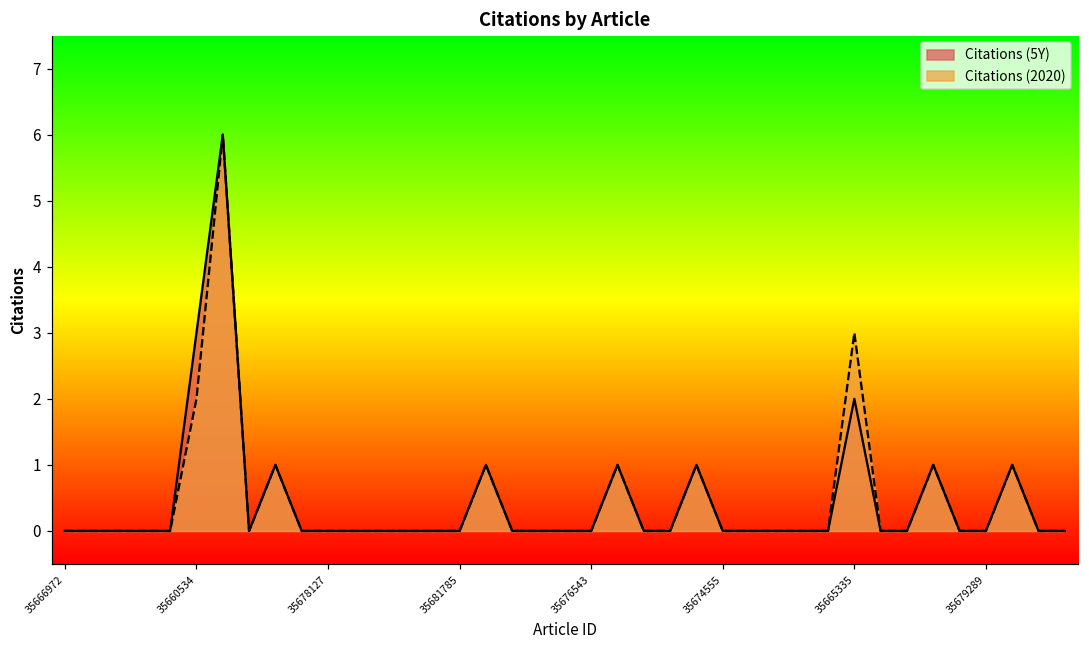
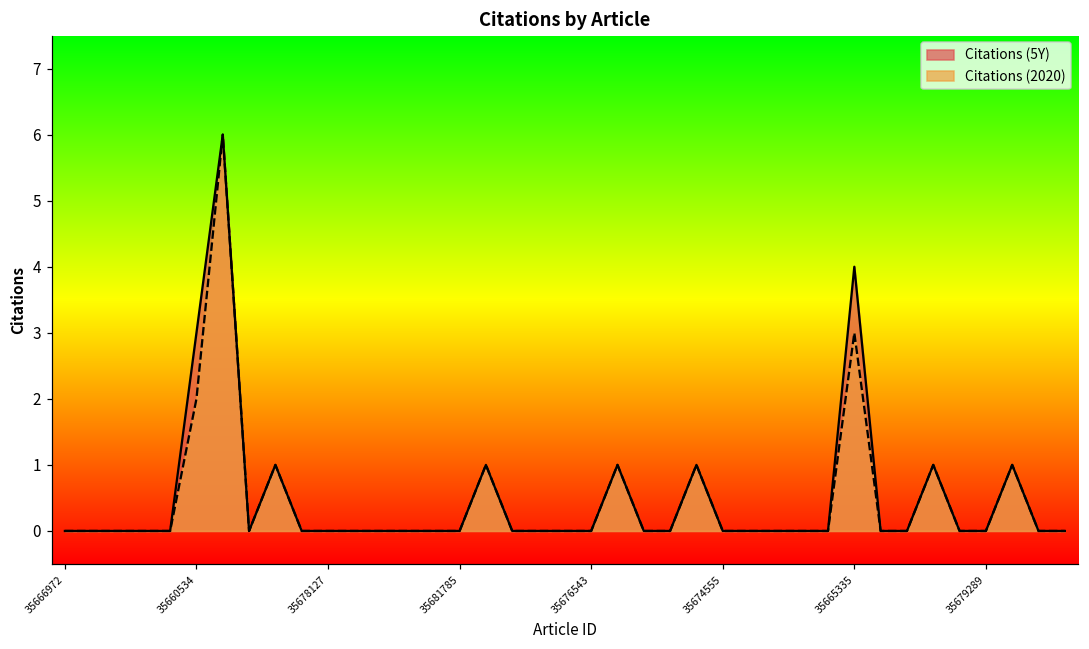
Citations (5Y), 35665335: 2 -> 4
